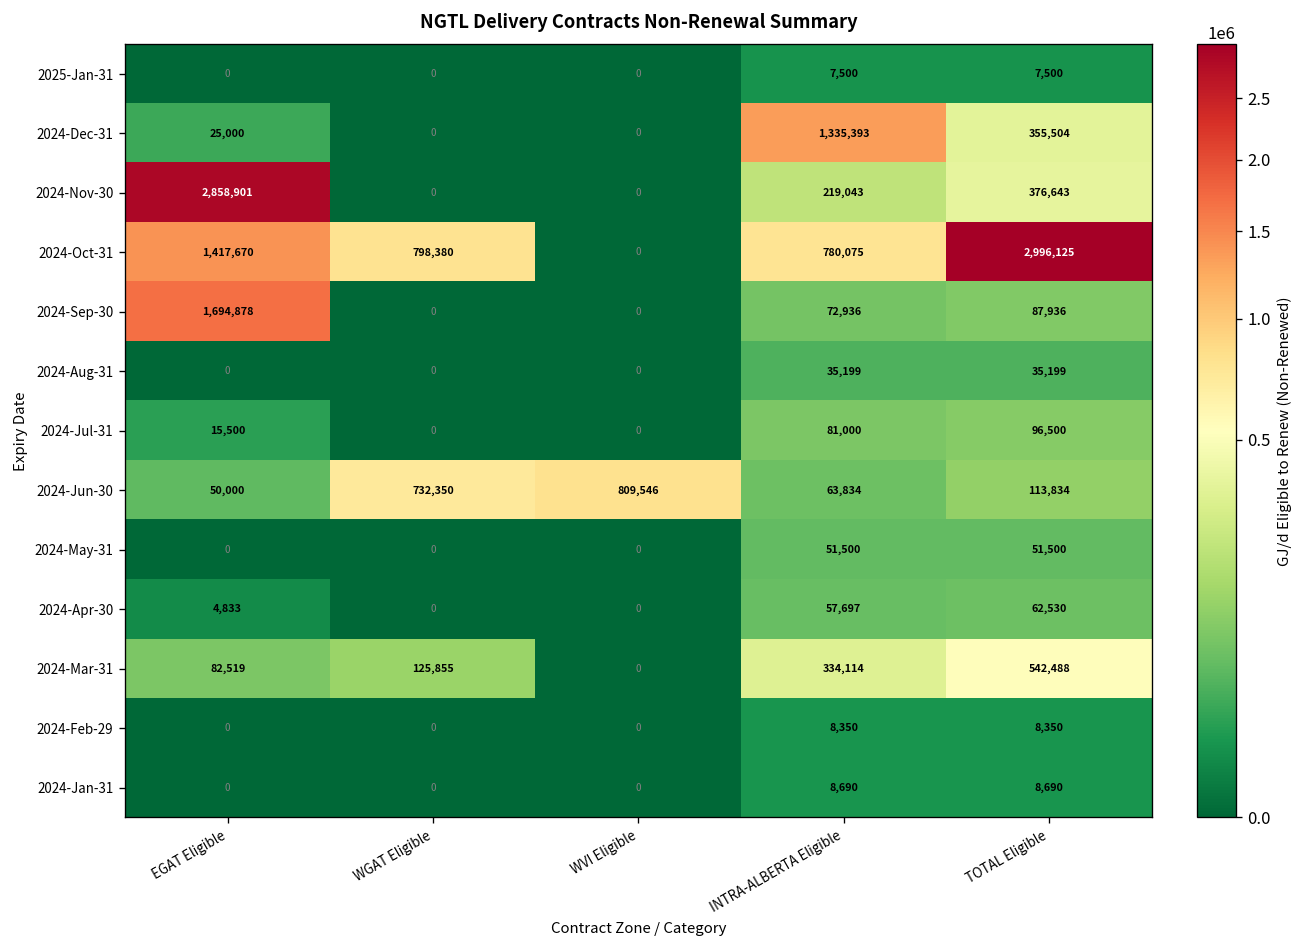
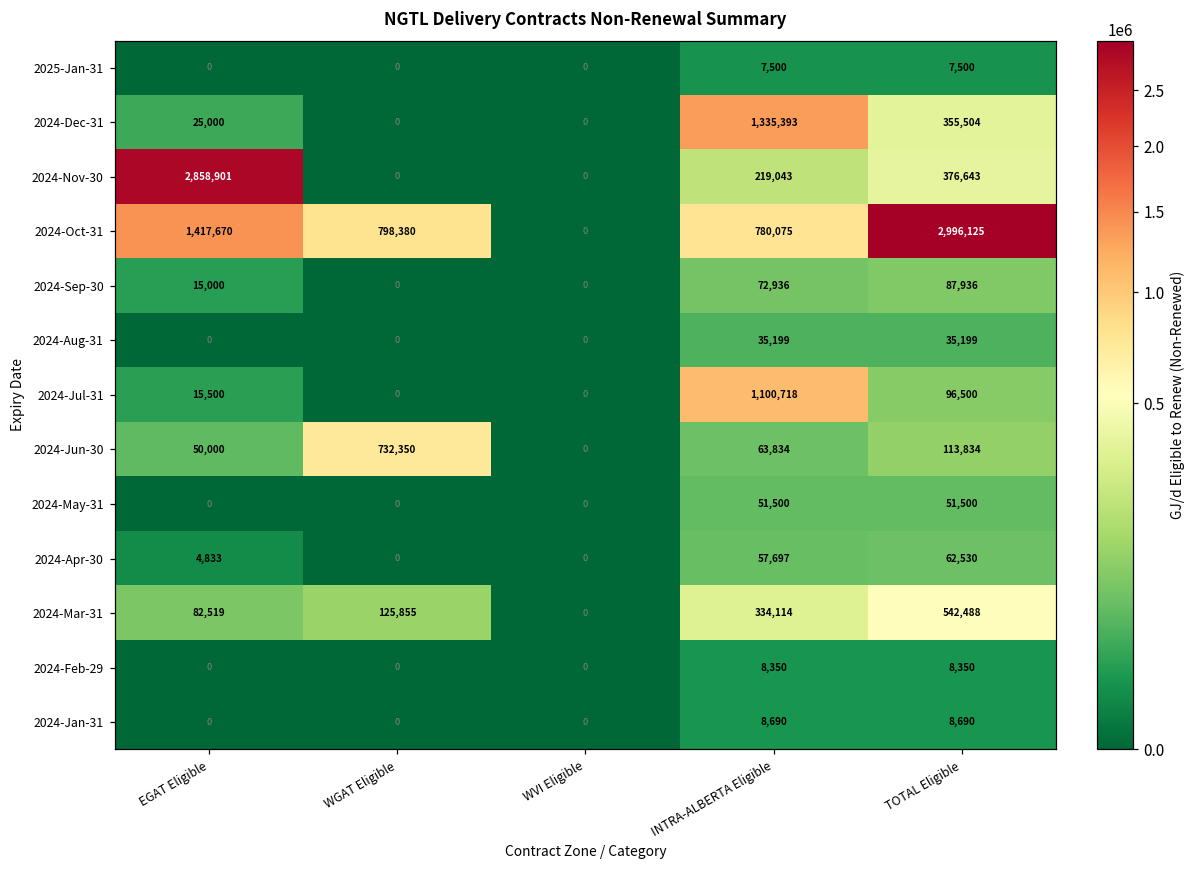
2024-Sep-30, EGAT Eligible: 1,694,878 -> 15,000
2024-Jul-31, INTRA-ALBERTA Eligible: 81,000 -> 1,100,718
2024-Jun-30, WVI Eligible: 809,546 -> 0
